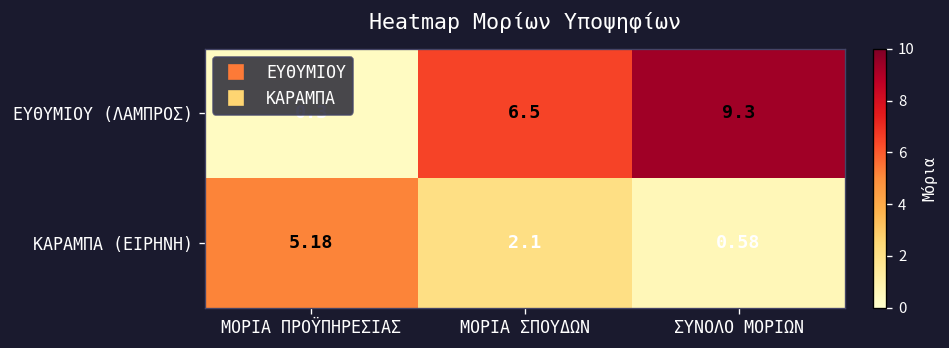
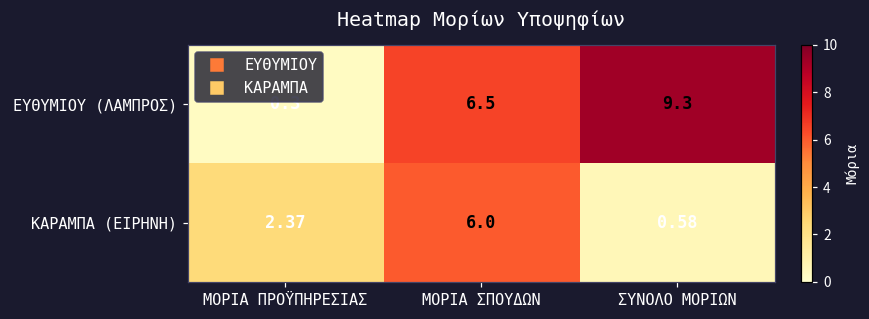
ΚΑΡΑΜΠΑ (ΕΙΡΗΝΗ), ΜΟΡΙΑ ΠΡΟΫΠΗΡΕΣΙΑΣ: 5.18 -> 2.37
ΚΑΡΑΜΠΑ (ΕΙΡΗΝΗ), ΜΟΡΙΑ ΣΠΟΥΔΩΝ: 2.1 -> 6.0
